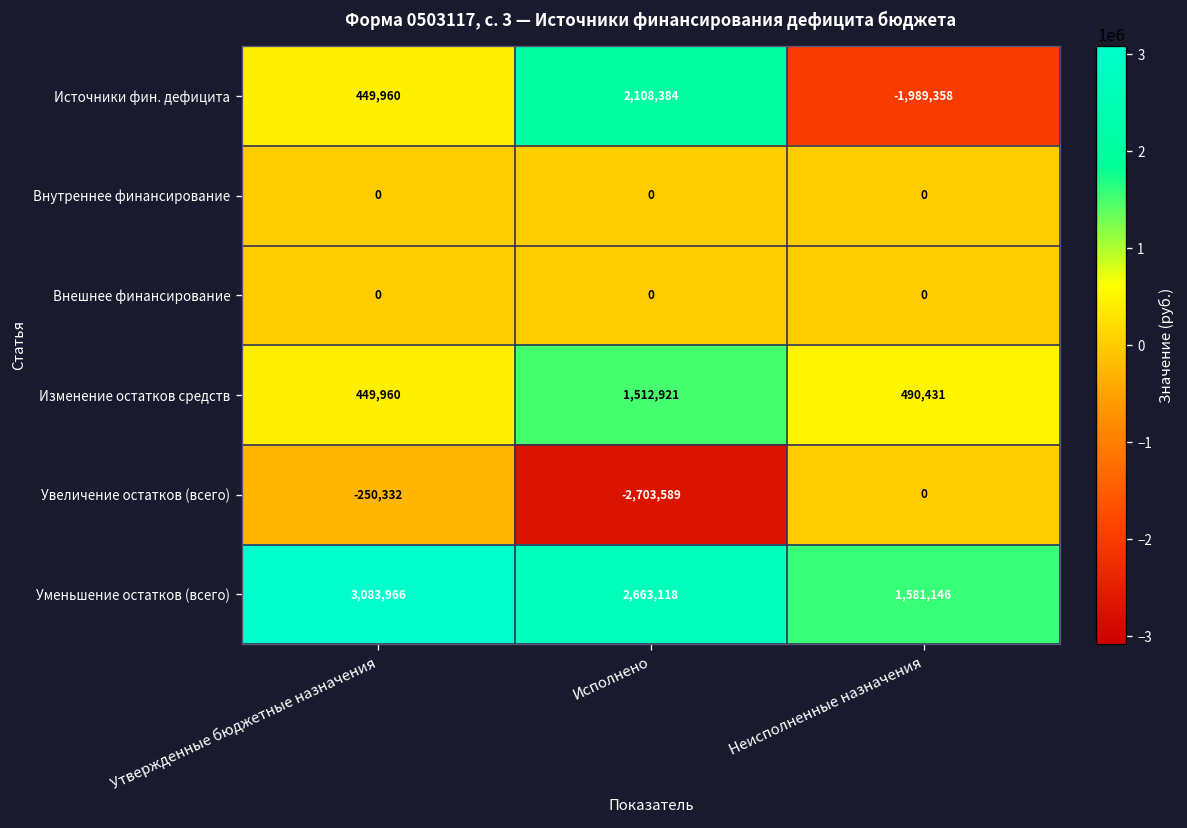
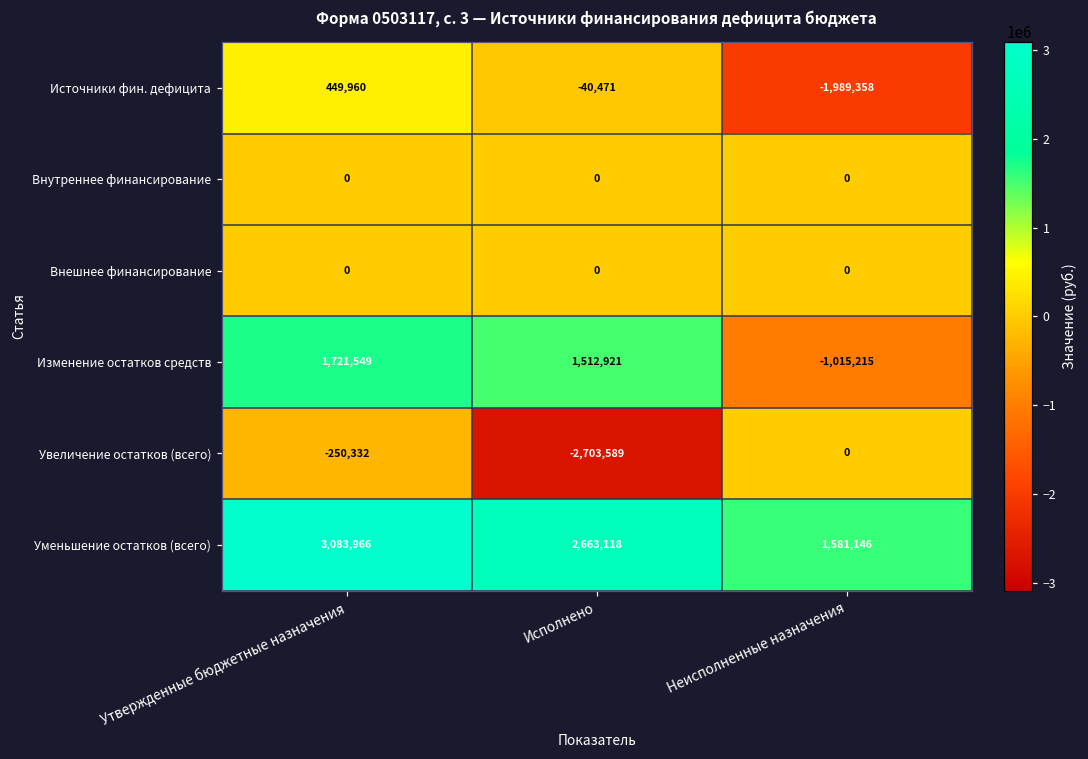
Источники фин. дефицита, Исполнено: 2,108,384 -> -40,471
Изменение остатков средств, Утвержденные бюджетные назначения: 449,960 -> 1,721,549
Изменение остатков средств, Неисполненные назначения: 490,431 -> -1,015,215
